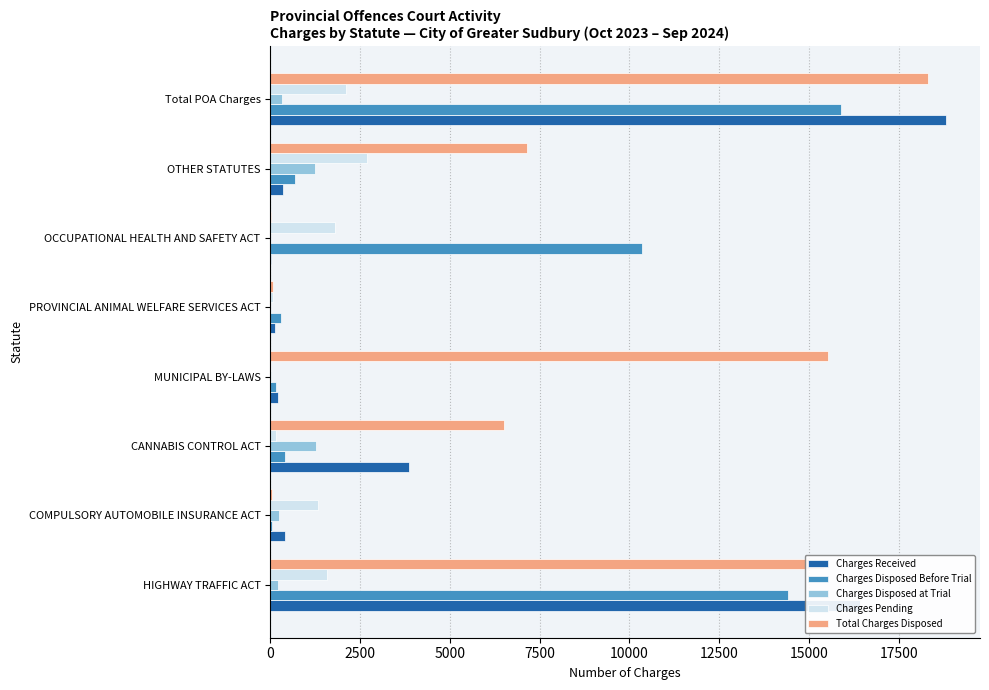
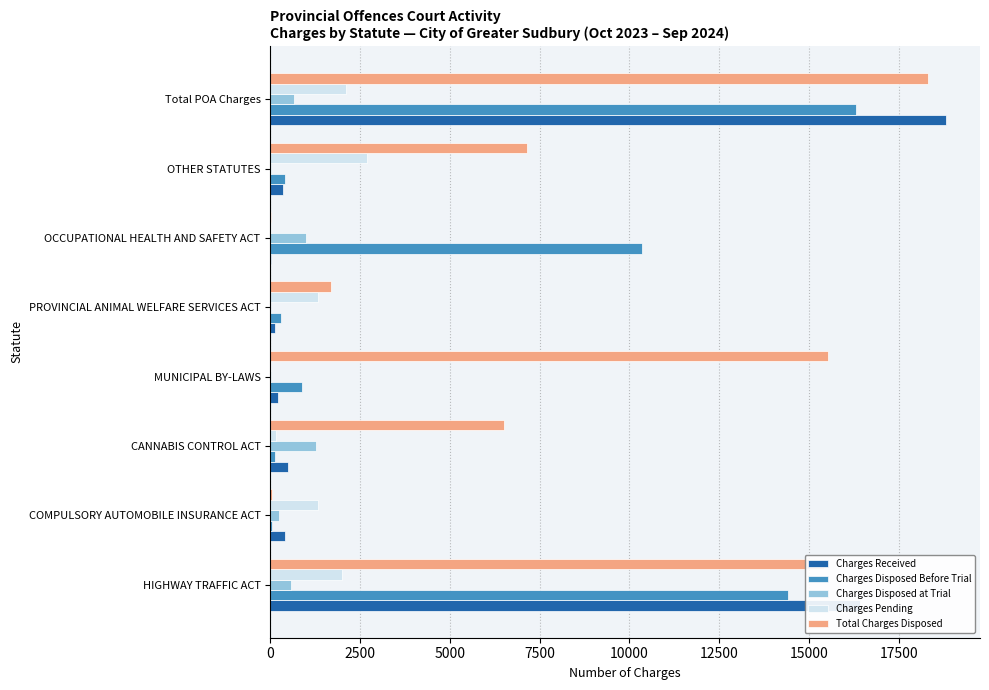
Charges Disposed at Trial, Total POA Charges: 300 -> 700
Charges Disposed Before Trial, Total POA Charges: 15900 -> 16300
Charges Disposed at Trial, OTHER STATUTES: 1200 -> 0
Charges Disposed Before Trial, OTHER STATUTES: 700 -> 400
Charges Pending, OCCUPATIONAL HEALTH AND SAFETY ACT: 1800 -> 0
Charges Disposed at Trial, OCCUPATIONAL HEALTH AND SAFETY ACT: 0 -> 1000
Total Charges Disposed, PROVINCIAL ANIMAL WELFARE SERVICES ACT: 100 -> 1700
Charges Pending, PROVINCIAL ANIMAL WELFARE SERVICES ACT: 100 -> 1300
Charges Disposed Before Trial, MUNICIPAL BY-LAWS: 200 -> 900
Charges Disposed Before Trial, CANNABIS CONTROL ACT: 400 -> 100
Charges Received, CANNABIS CONTROL ACT: 3900 -> 500
Charges Pending, HIGHWAY TRAFFIC ACT: 1600 -> 2000
Charges Disposed at Trial, HIGHWAY TRAFFIC ACT: 200 -> 600
